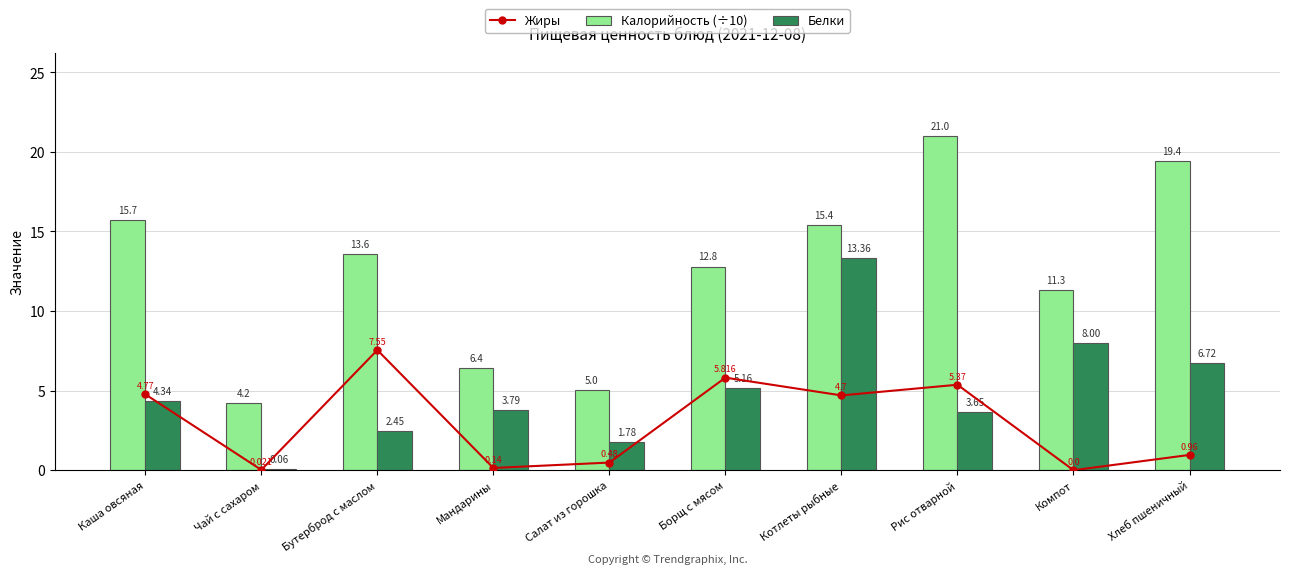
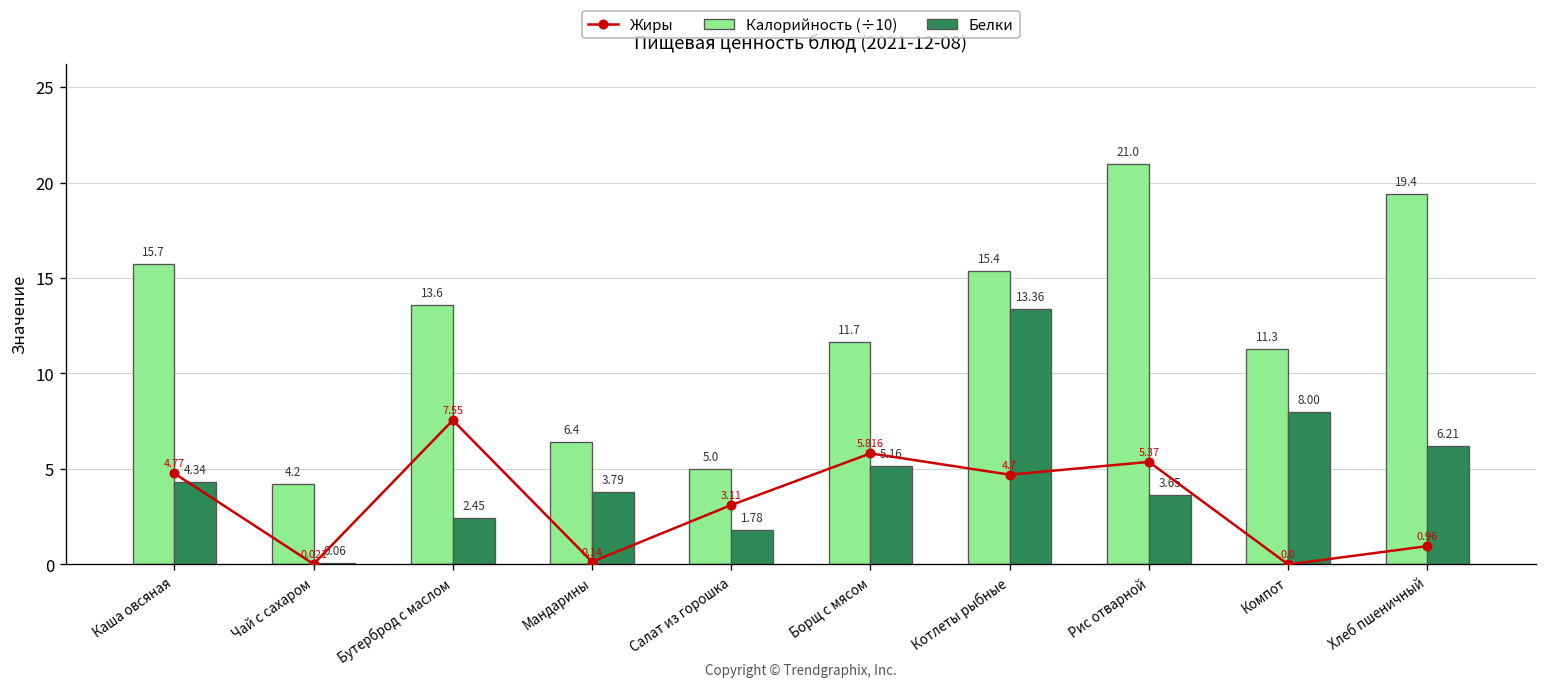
Жиры, Салат из горошка: 0.48 -> 3.11
Калорийность (÷10), Борщ с мясом: 12.8 -> 11.7
Белки, Хлеб пшеничный: 6.72 -> 6.21
